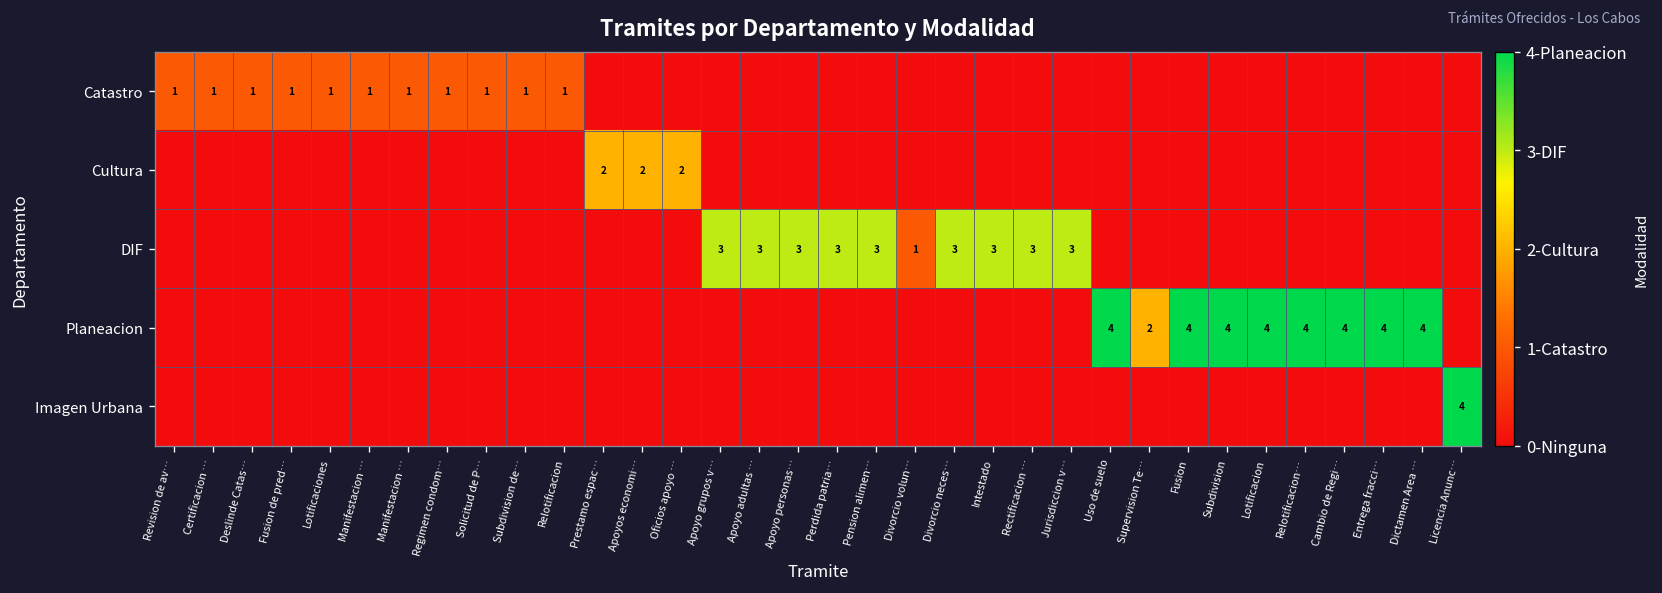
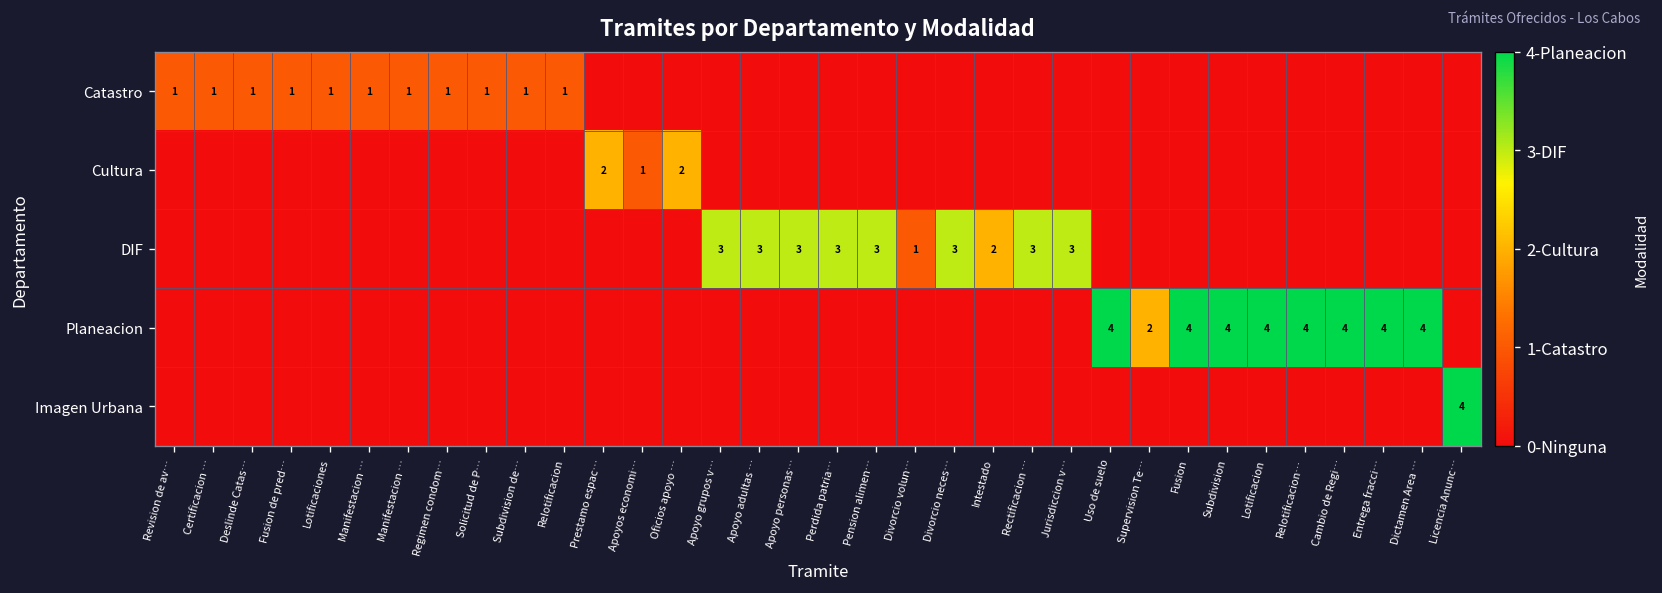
Cultura, Apoyos economi…: 2 -> 1
DIF, Intestado: 3 -> 2
